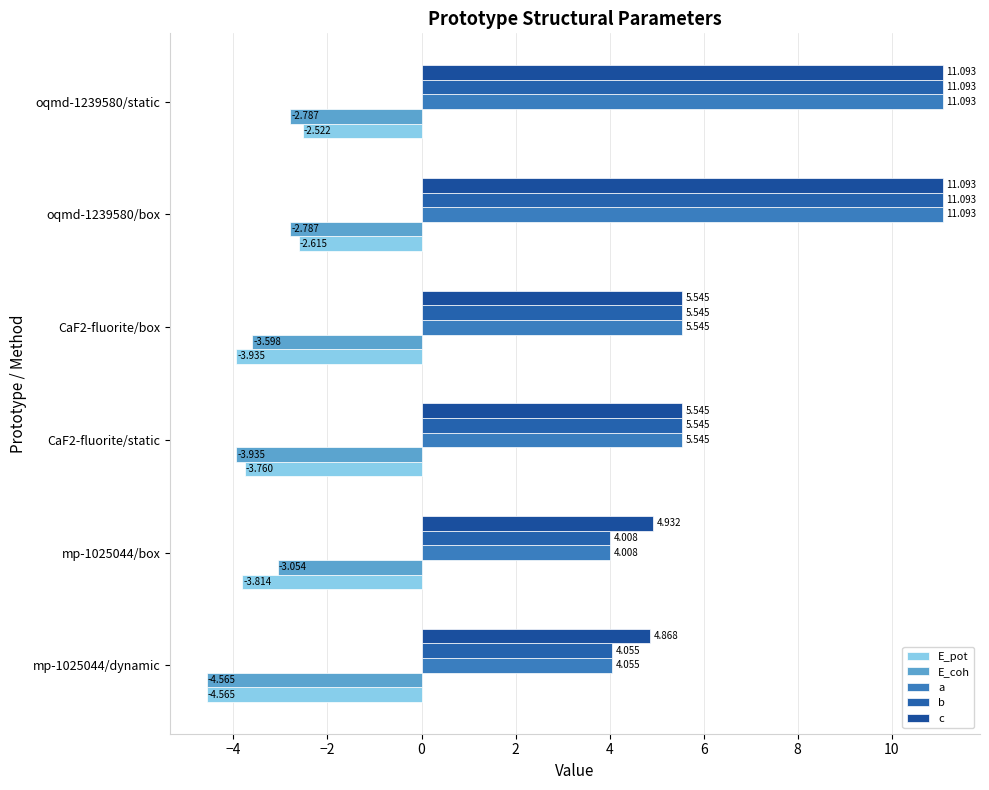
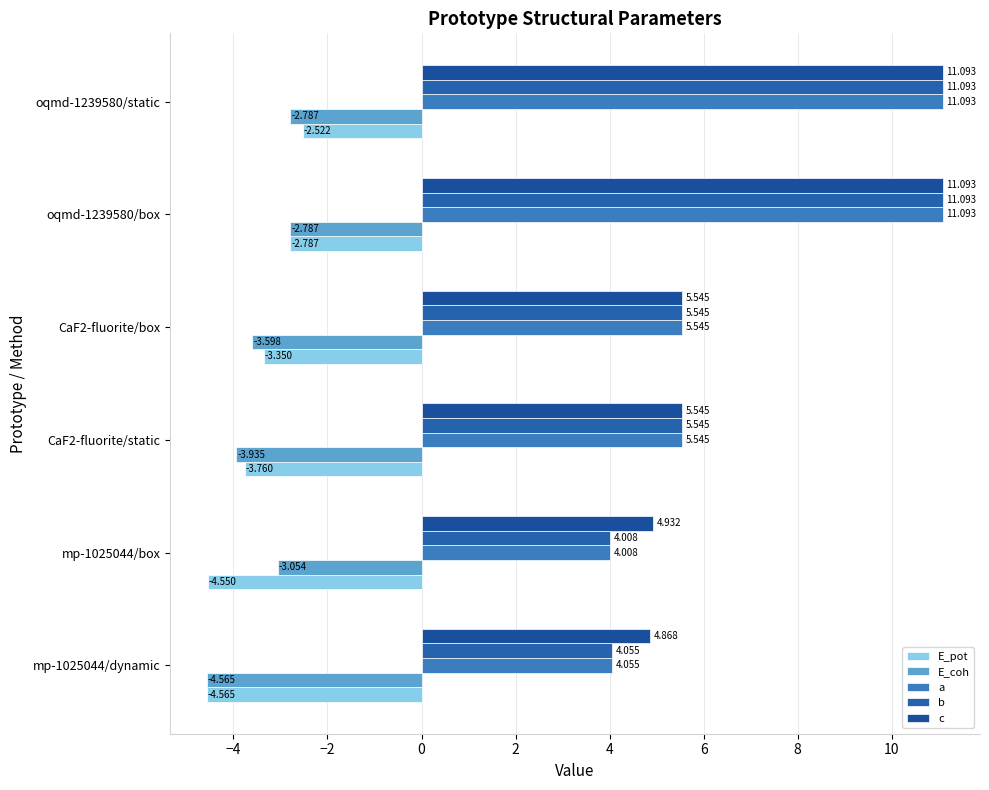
E_pot, oqmd-1239580/box: -2.615 -> -2.787
E_pot, CaF2-fluorite/box: -3.935 -> -3.350
E_pot, mp-1025044/box: -3.814 -> -4.550
